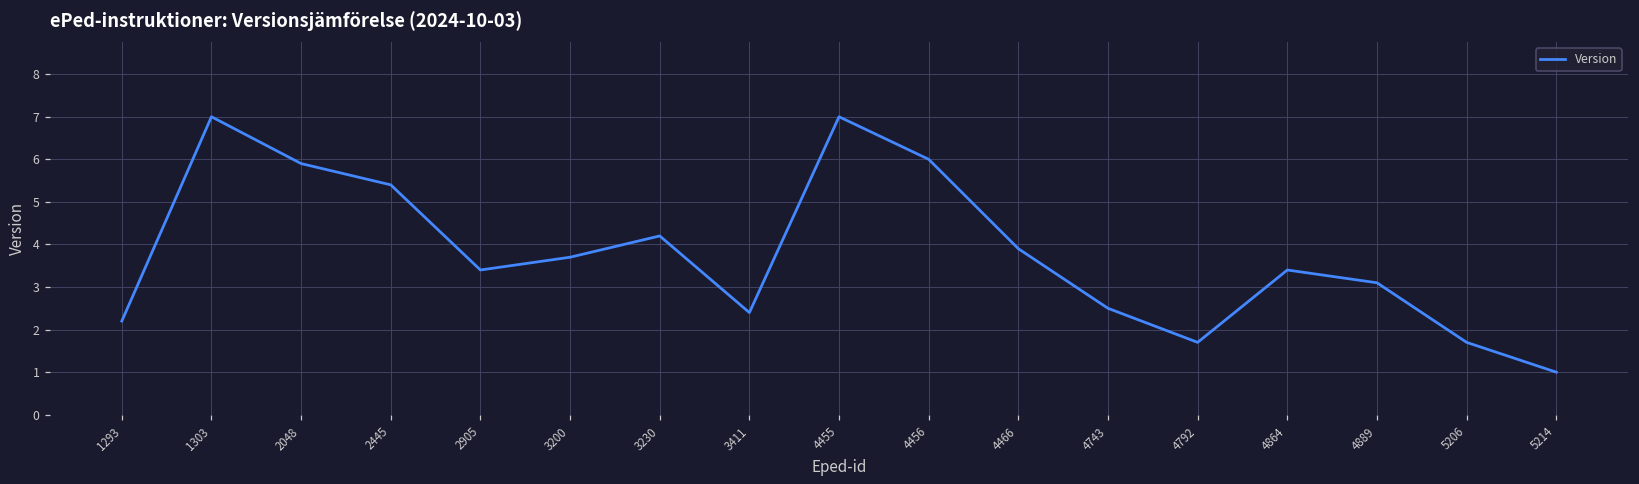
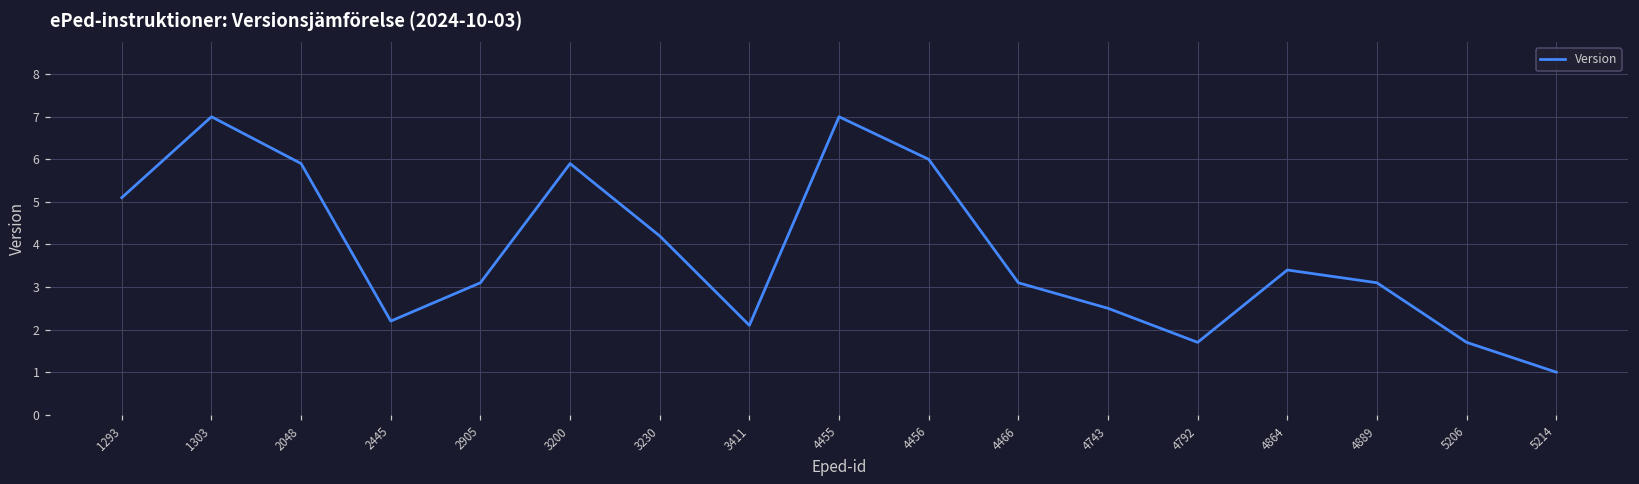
1293: 2.2 -> 5.1
2445: 5.4 -> 2.2
2905: 3.4 -> 3.1
3200: 3.7 -> 5.9
3411: 2.4 -> 2.1
4466: 3.9 -> 3.1
